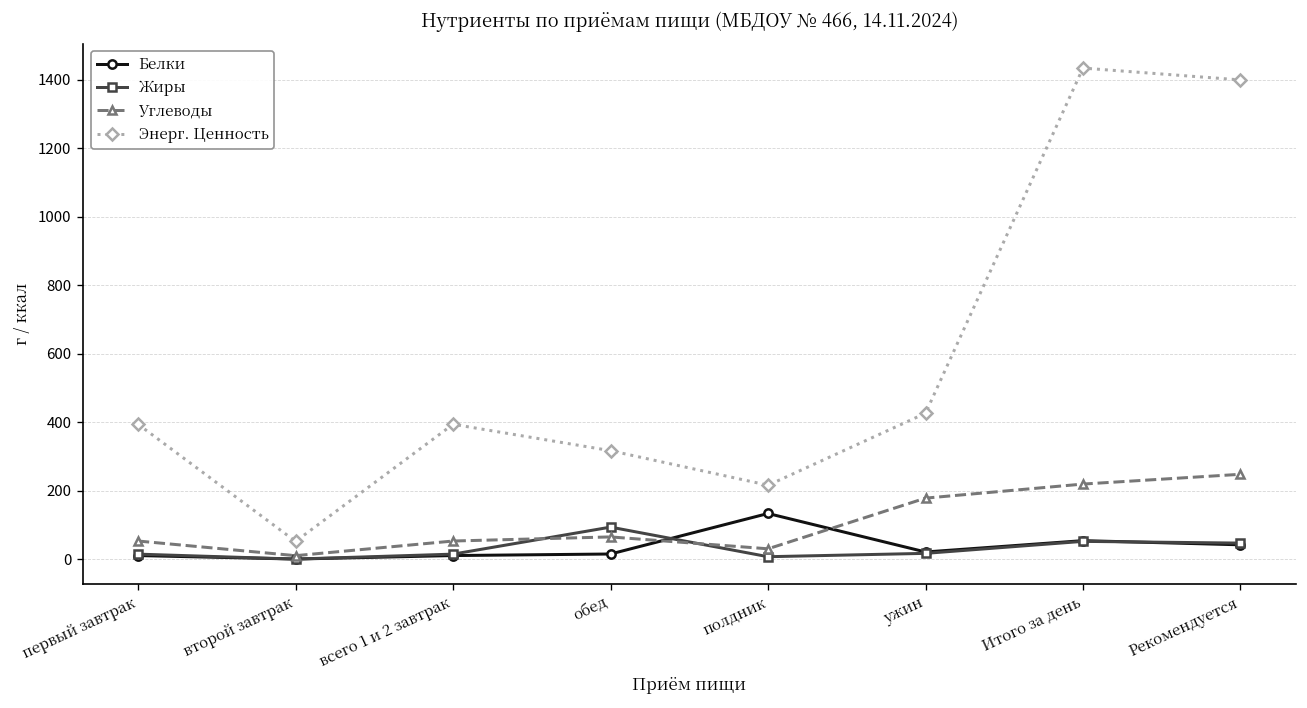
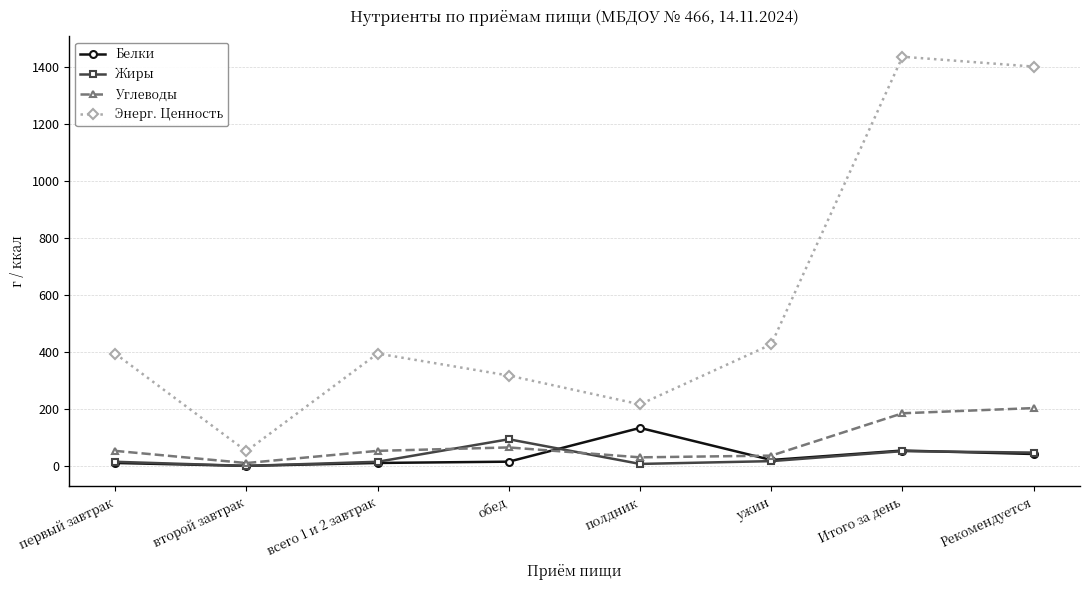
Углеводы, ужин: 180 -> 40
Углеводы, Итого за день: 220 -> 180
Углеводы, Рекомендуется: 250 -> 200
